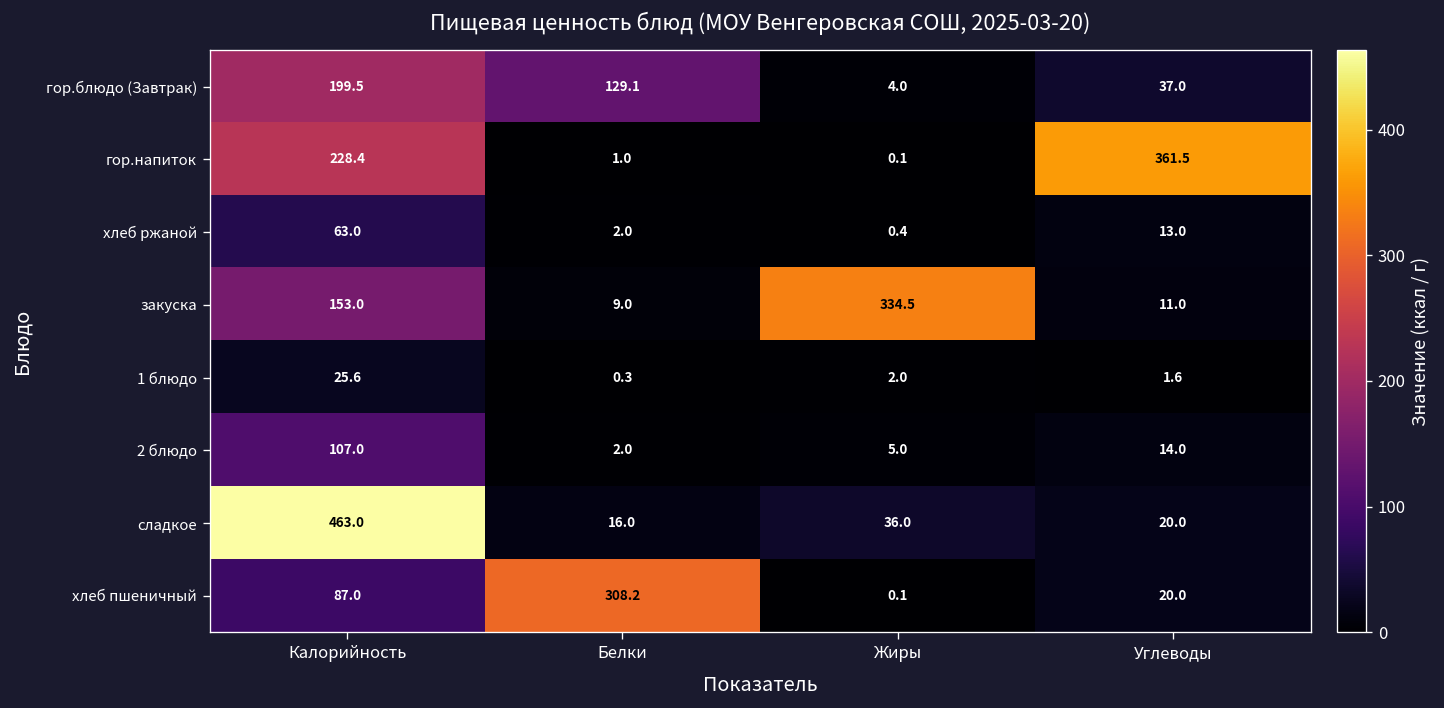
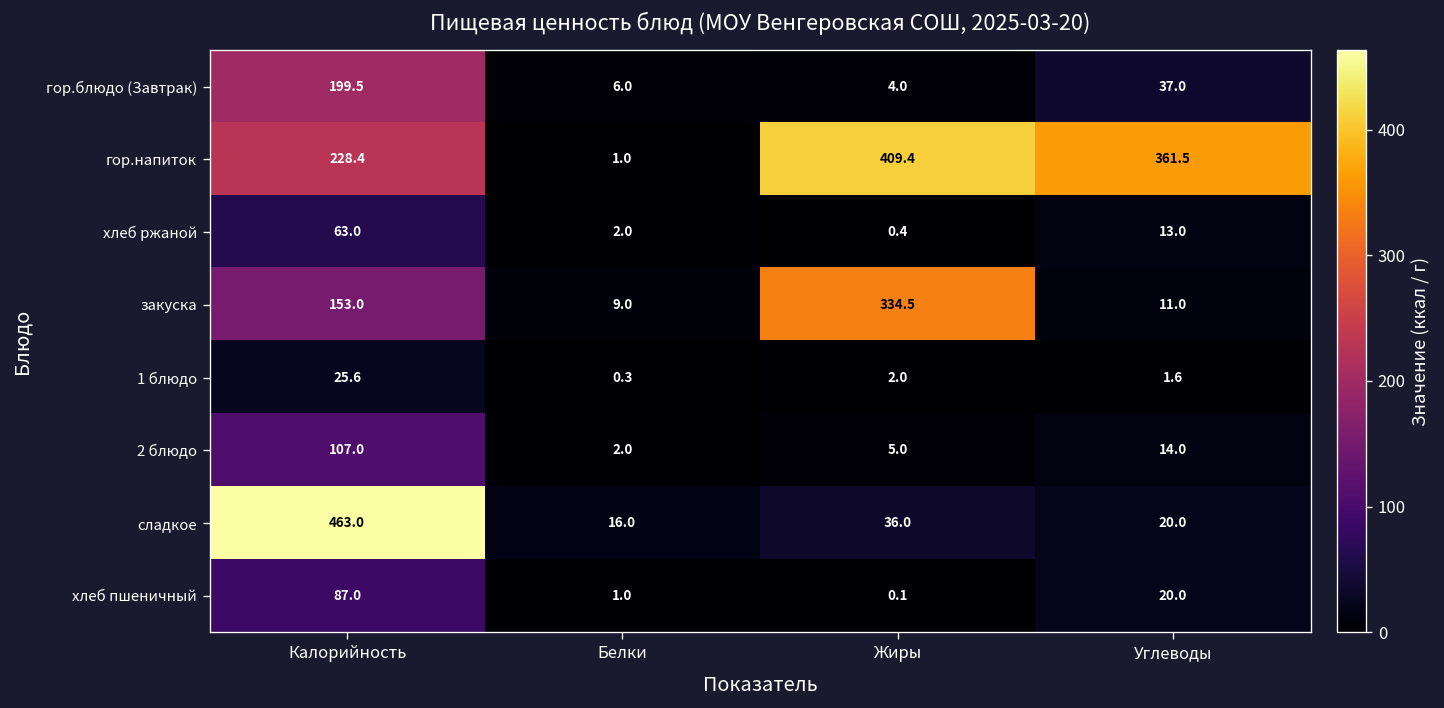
гор.блюдо (Завтрак), Белки: 129.1 -> 6.0
гор.напиток, Жиры: 0.1 -> 409.4
хлеб пшеничный, Белки: 308.2 -> 1.0
